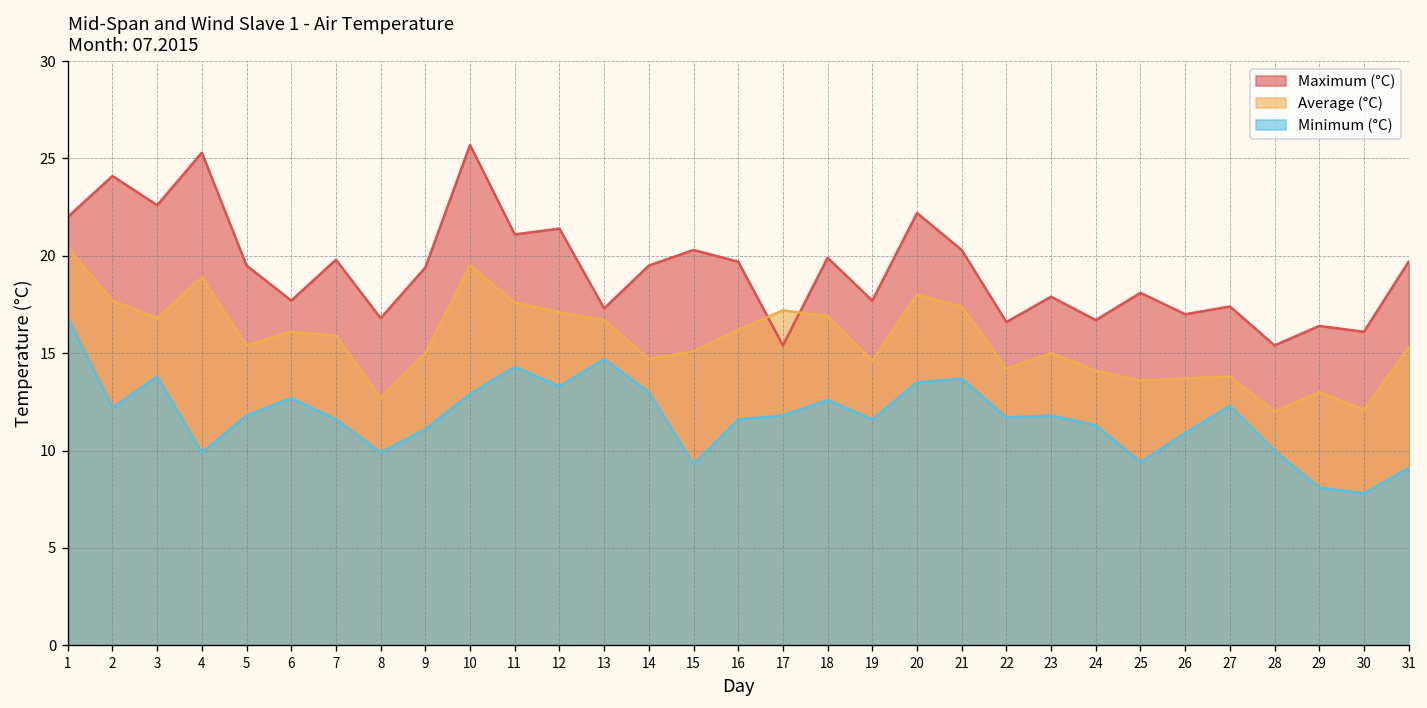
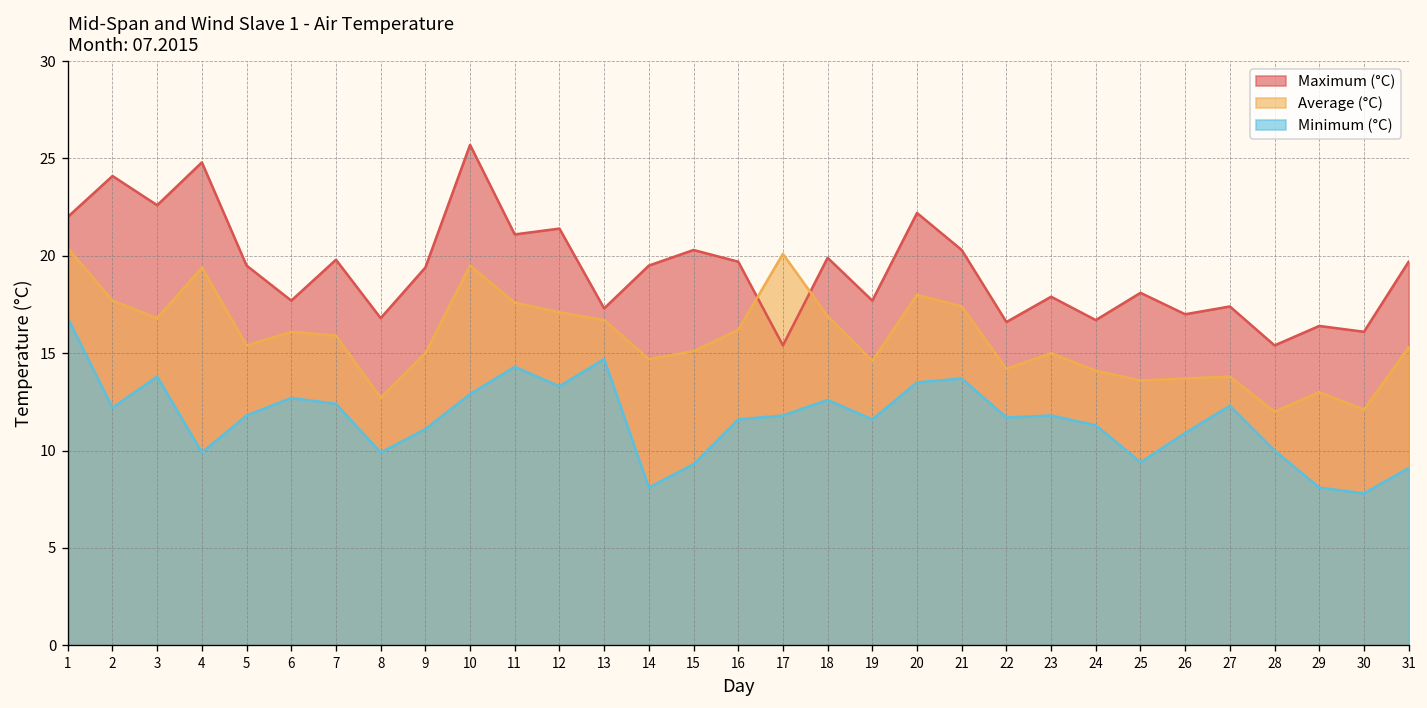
Maximum (°C), 4: 25.3 -> 24.8
Average (°C), 4: 18.9 -> 19.4
Minimum (°C), 7: 11.6 -> 12.4
Minimum (°C), 14: 13.0 -> 8.1
Average (°C), 17: 17.2 -> 20.1
